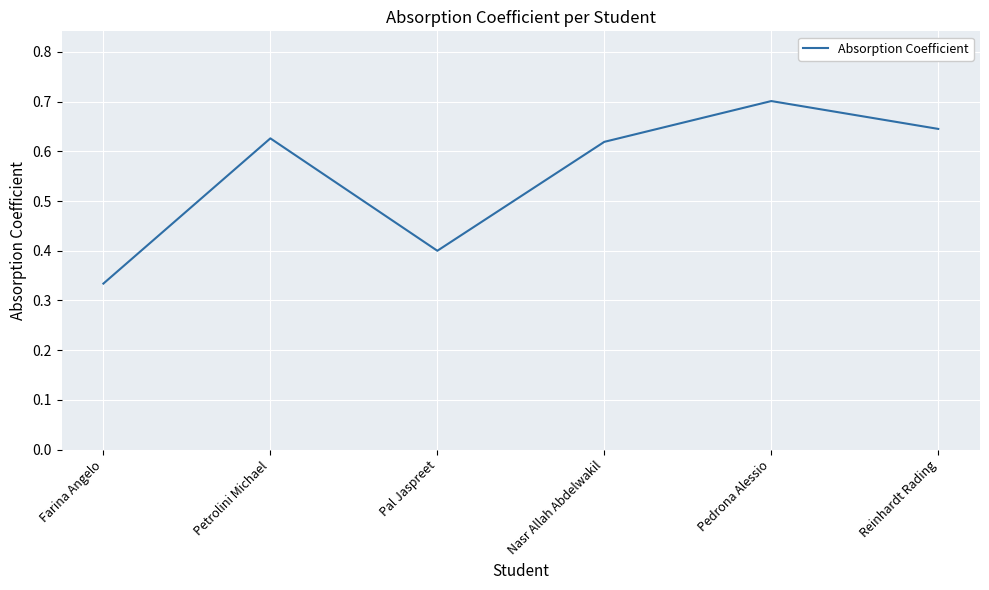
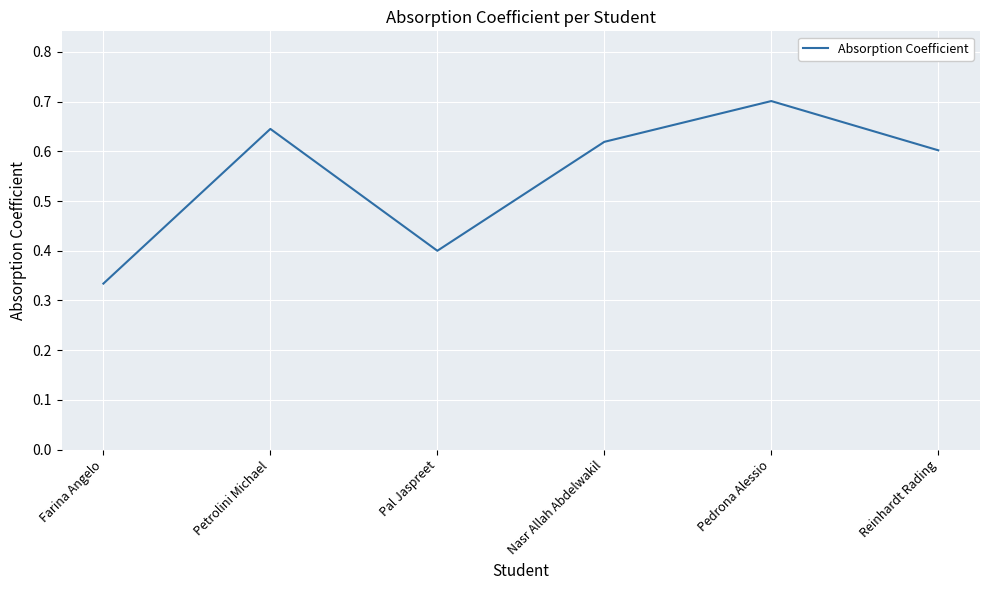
Petrolini Michael: 0.63 -> 0.65
Reinhardt Rading: 0.65 -> 0.60
